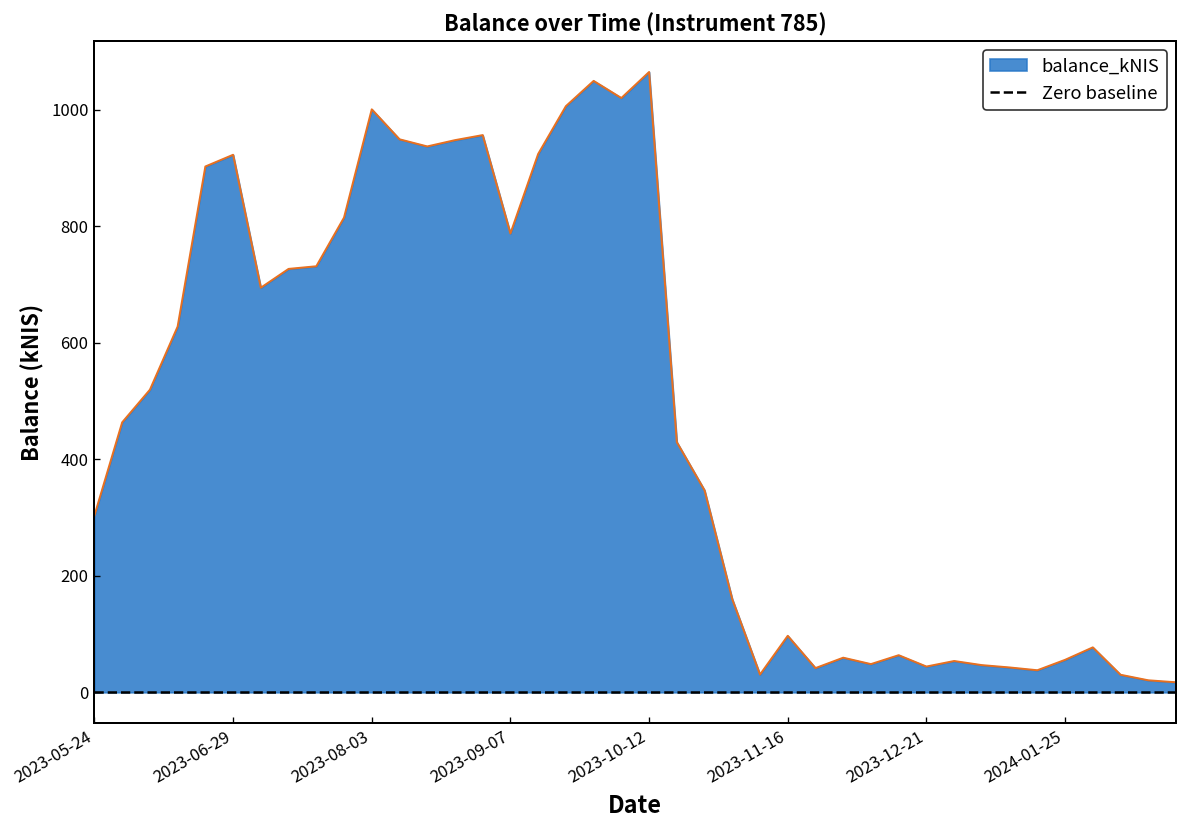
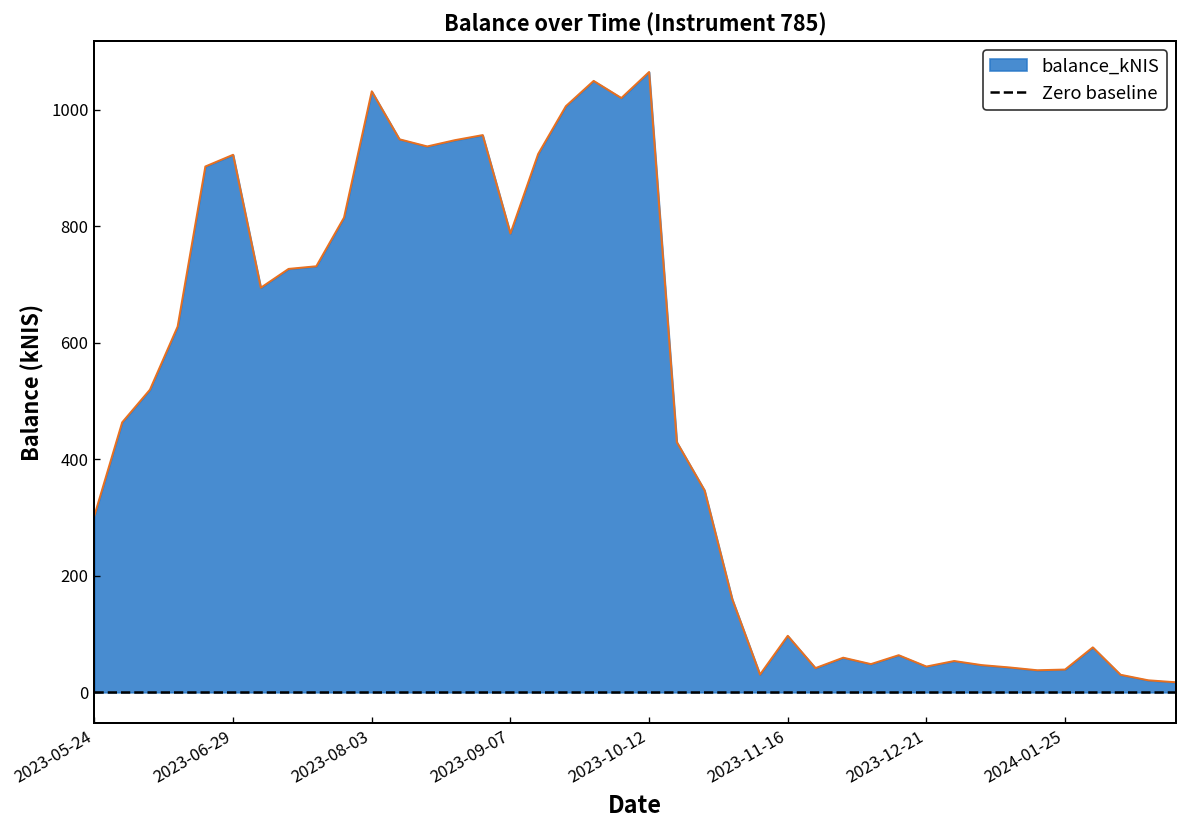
2023-08-03: 1000 -> 1030
2024-01-25: 60 -> 40
